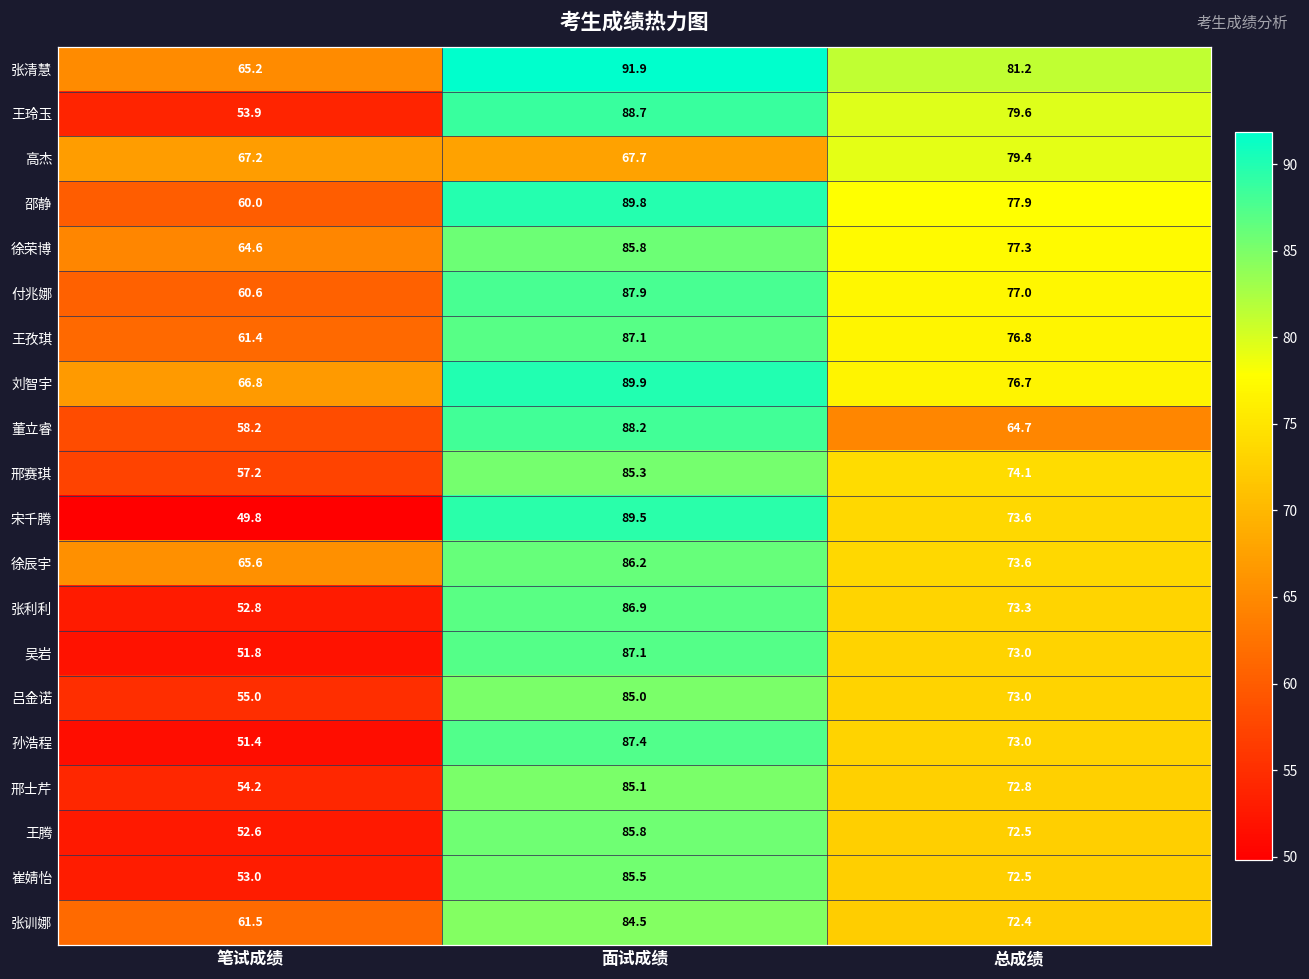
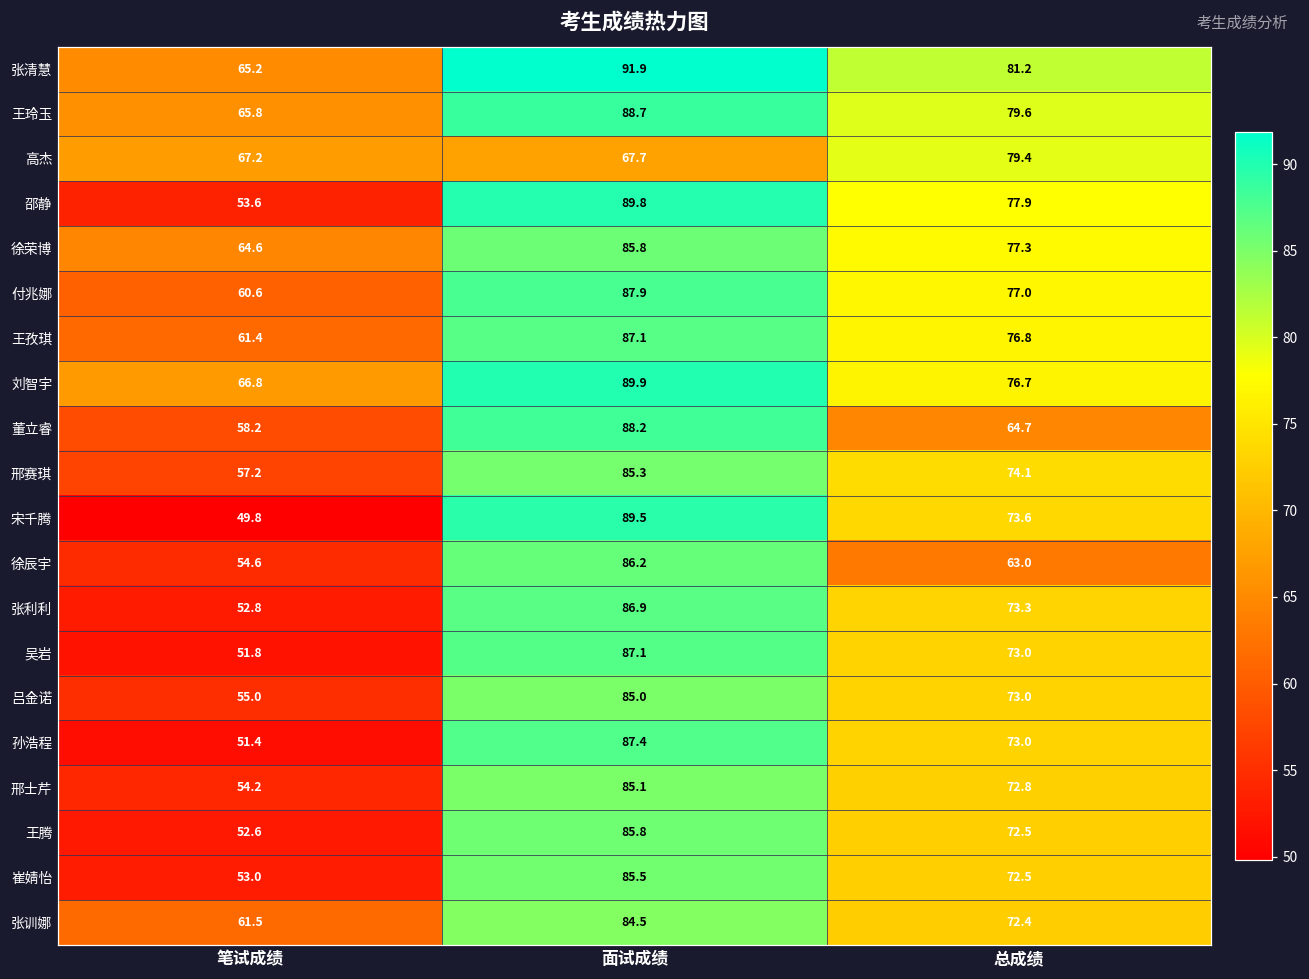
王玲玉, 笔试成绩: 53.9 -> 65.8
邵静, 笔试成绩: 60.0 -> 53.6
徐辰宇, 笔试成绩: 65.6 -> 54.6
徐辰宇, 总成绩: 73.6 -> 63.0
